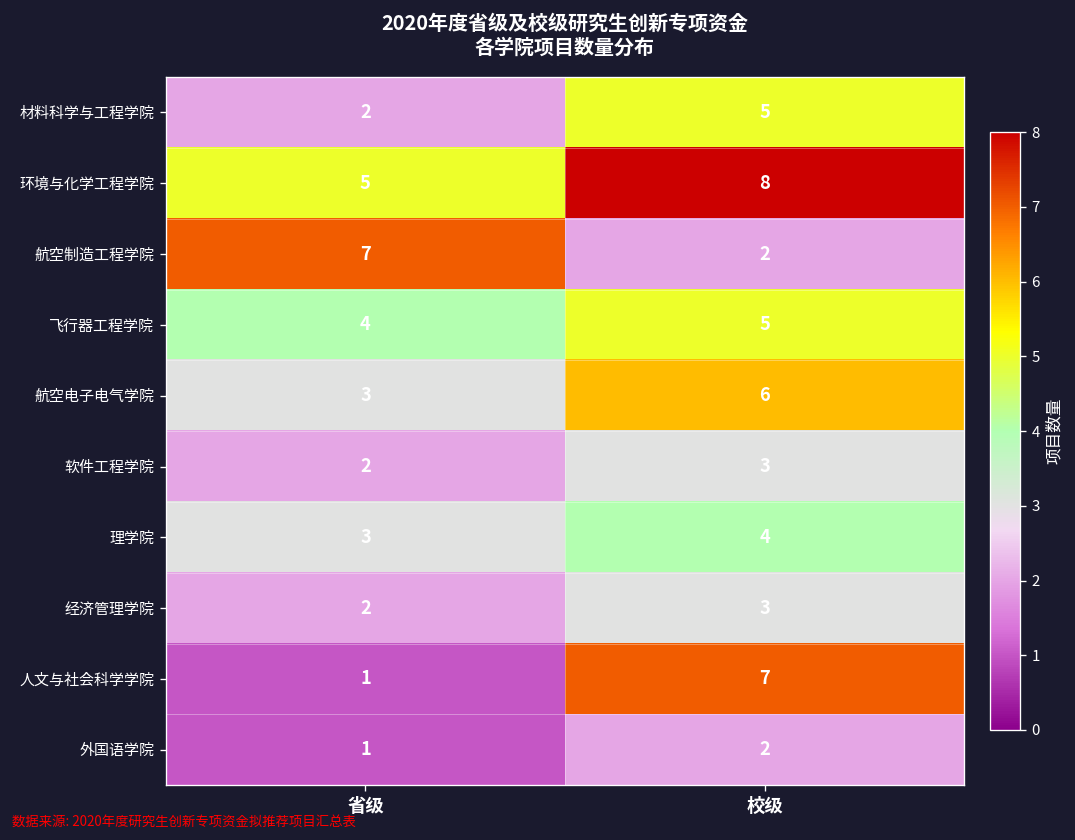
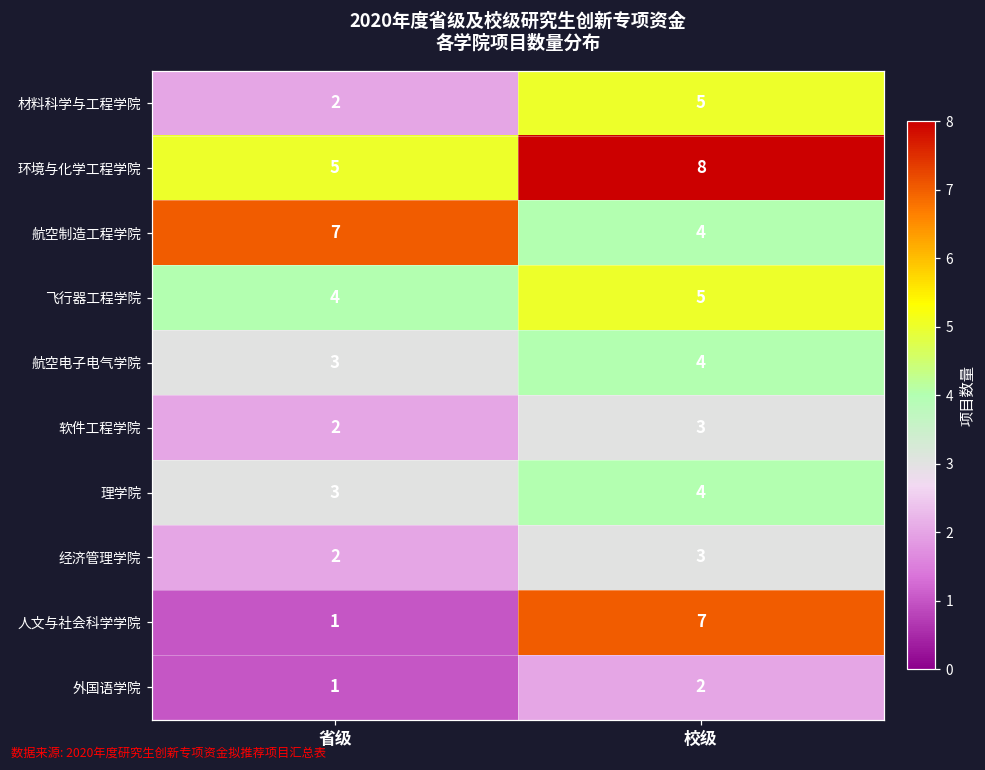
航空制造工程学院, 校级: 2 -> 4
航空电子电气学院, 校级: 6 -> 4
